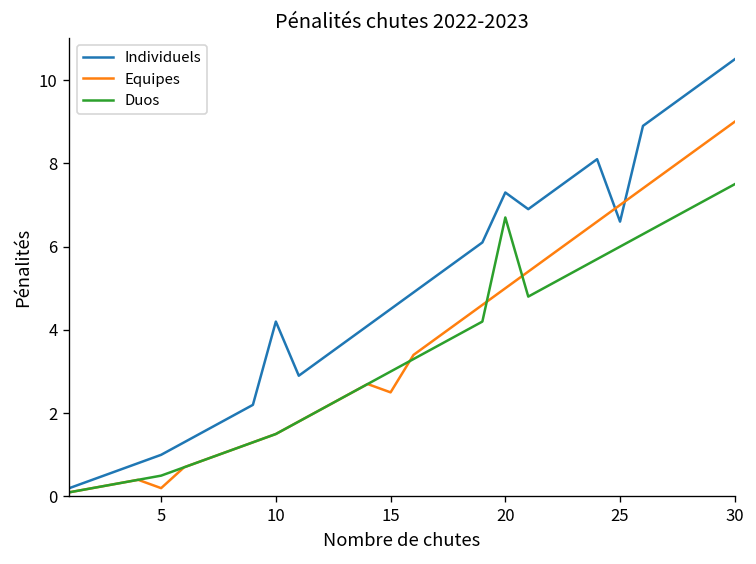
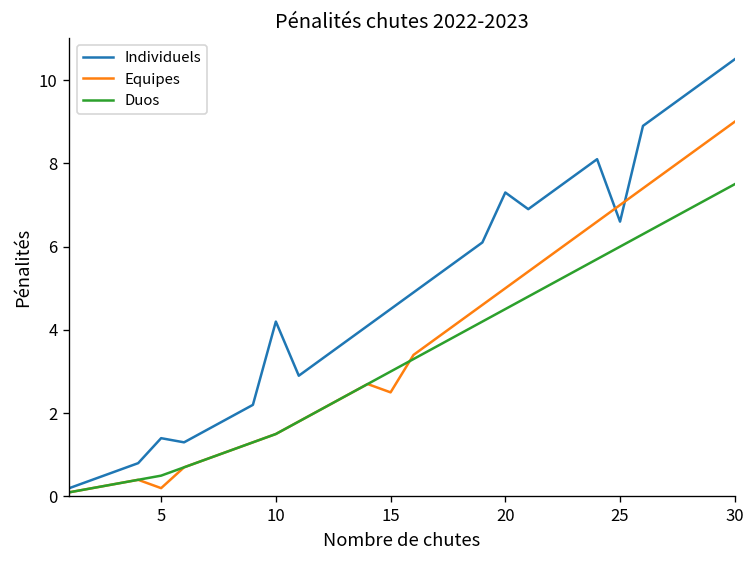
Individuels, 5: 1.0 -> 1.4
Duos, 20: 6.7 -> 4.5
